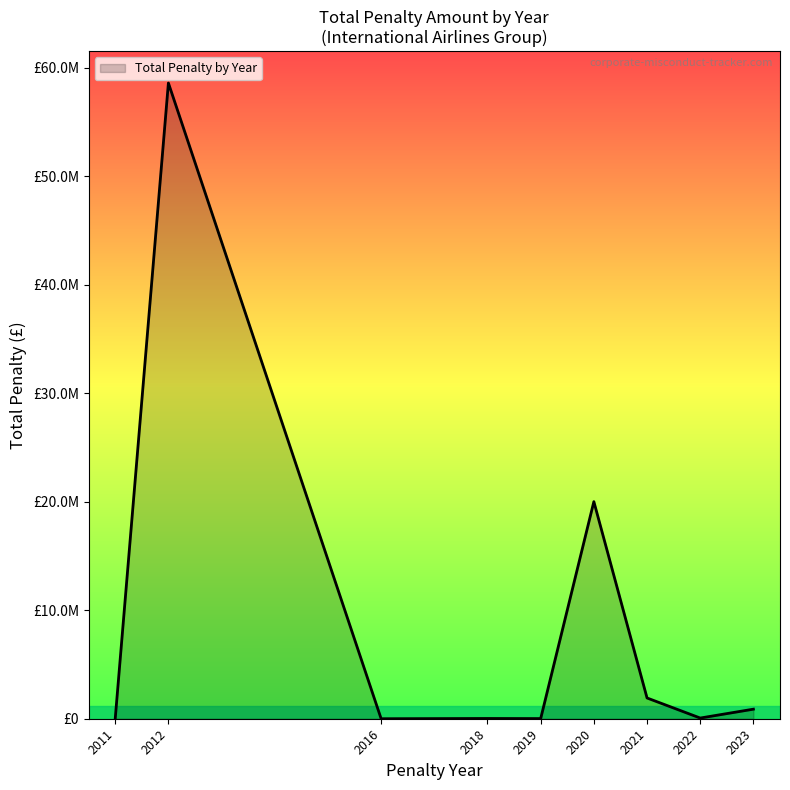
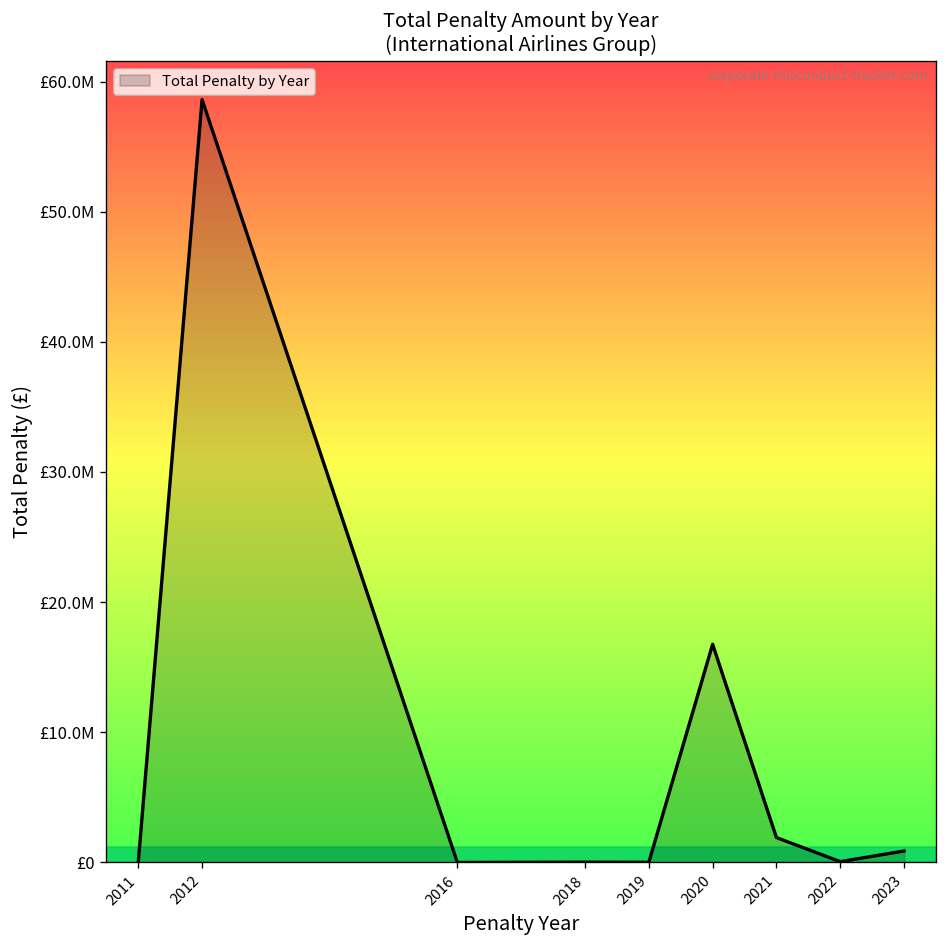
2020: £20000000 -> £16800000
